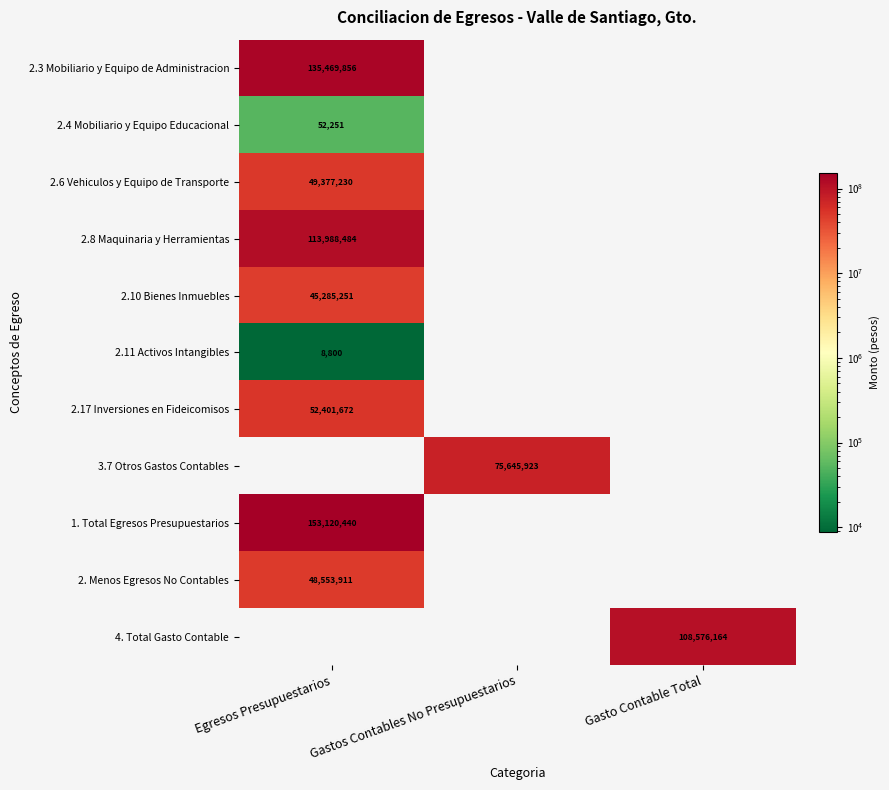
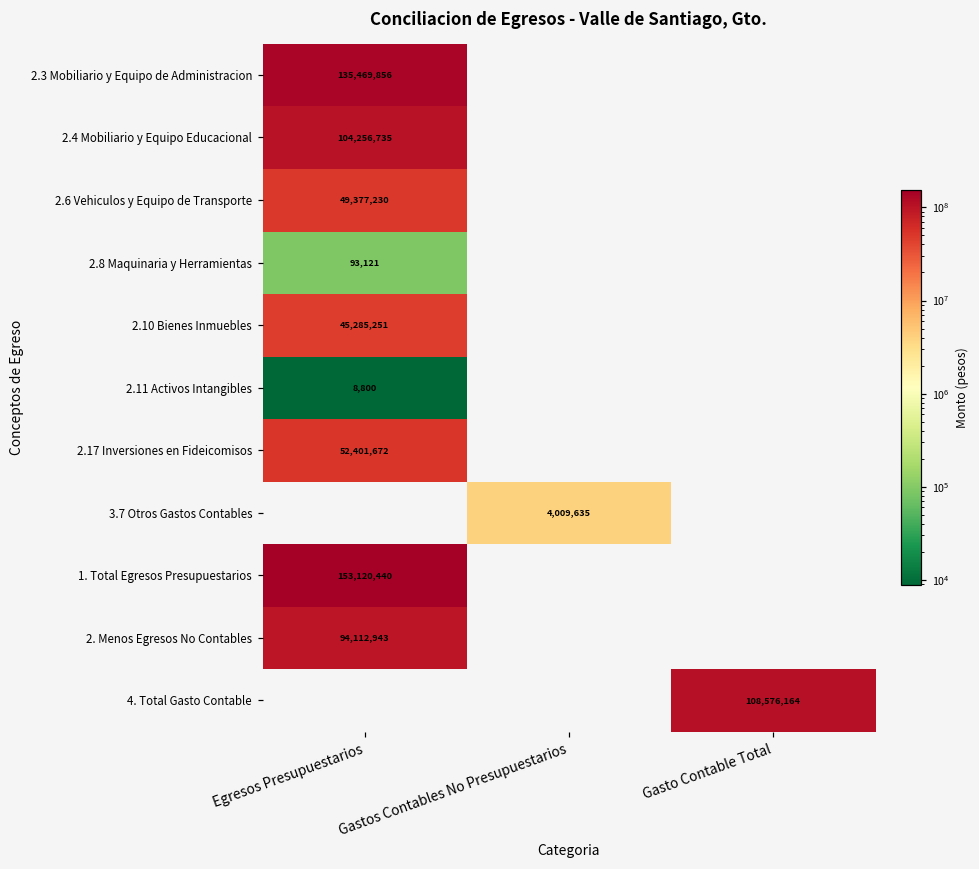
2.4 Mobiliario y Equipo Educacional, Egresos Presupuestarios: 52,251 -> 104,256,735
2.8 Maquinaria y Herramientas, Egresos Presupuestarios: 113,988,484 -> 93,121
3.7 Otros Gastos Contables, Gastos Contables No Presupuestarios: 75,645,923 -> 4,009,635
2. Menos Egresos No Contables, Egresos Presupuestarios: 48,553,911 -> 94,112,943
